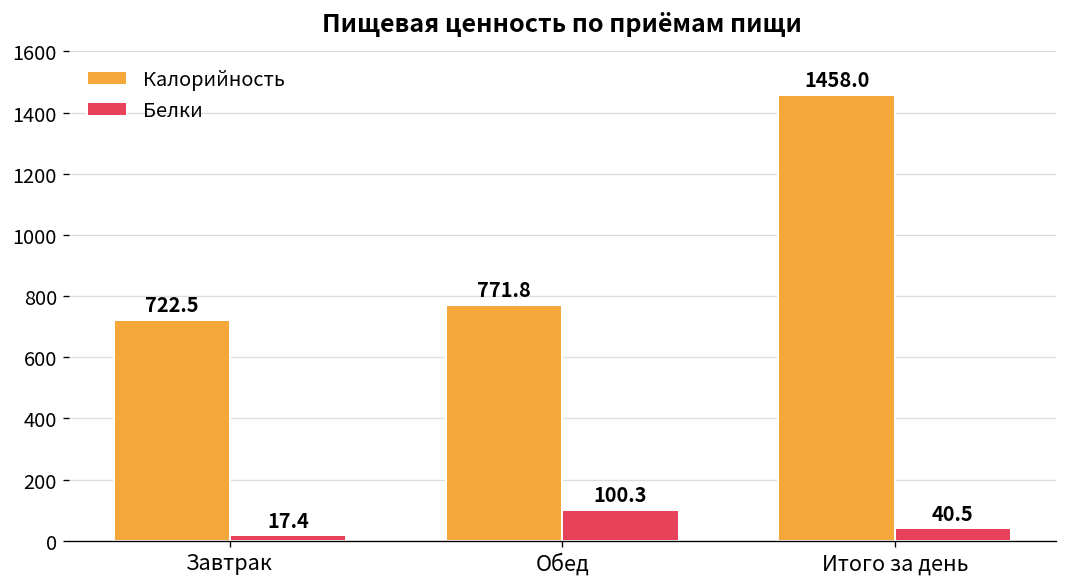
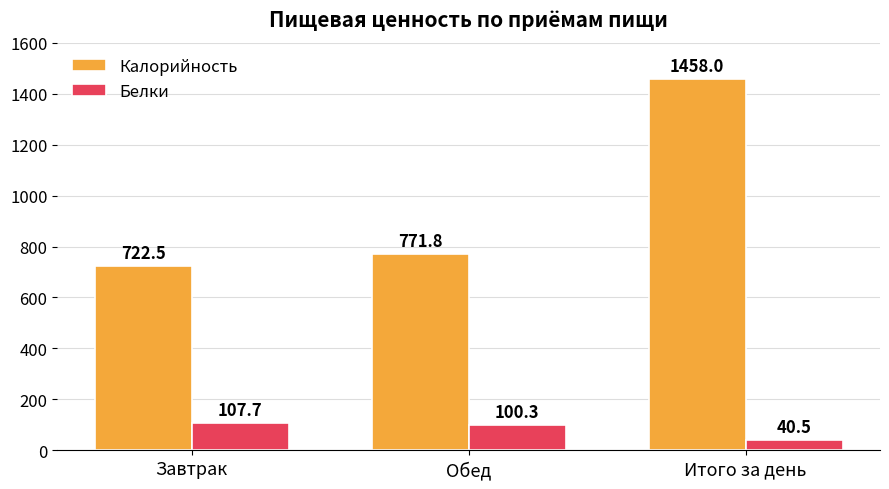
Белки, Завтрак: 17.4 -> 107.7
